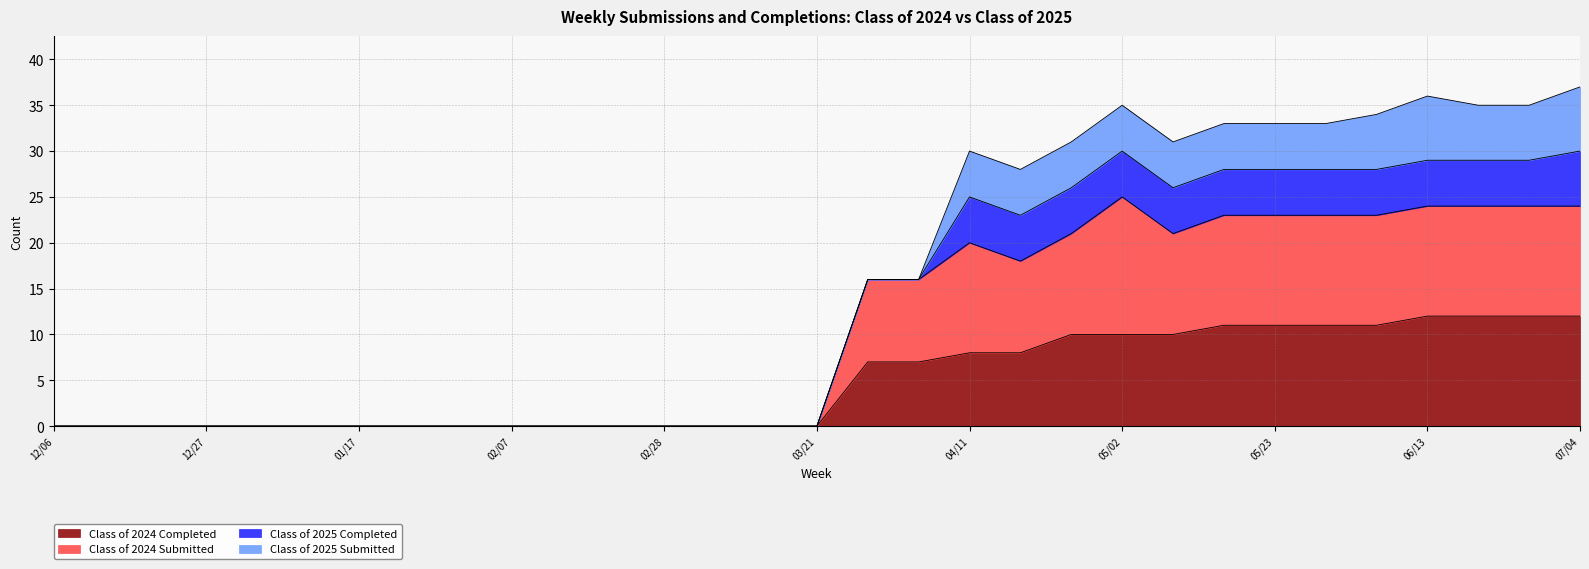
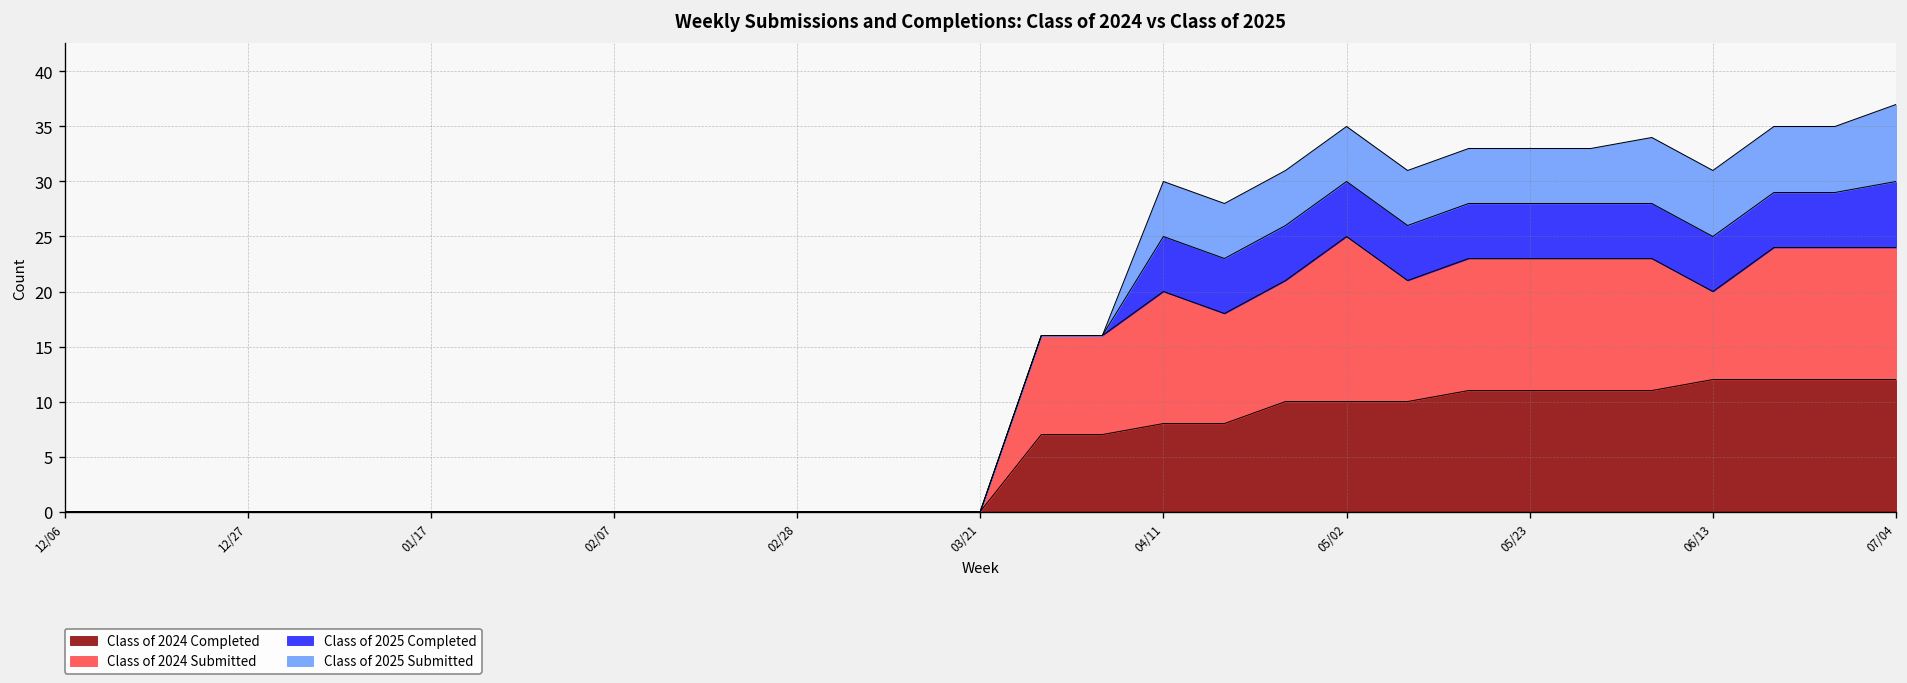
Class of 2024 Submitted, 06/13: 12 -> 8
Class of 2025 Submitted, 06/13: 7 -> 6
